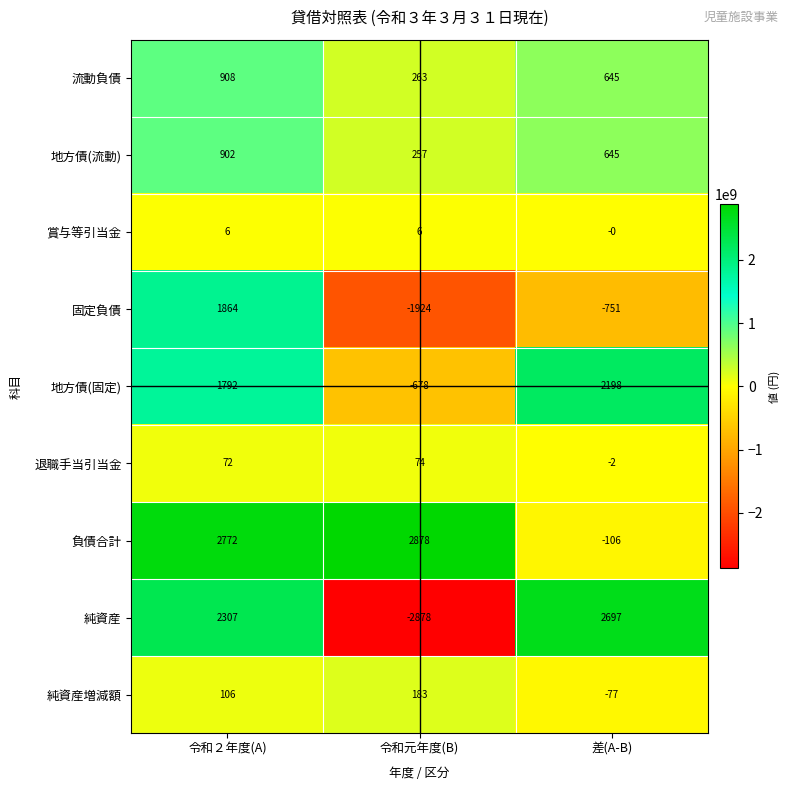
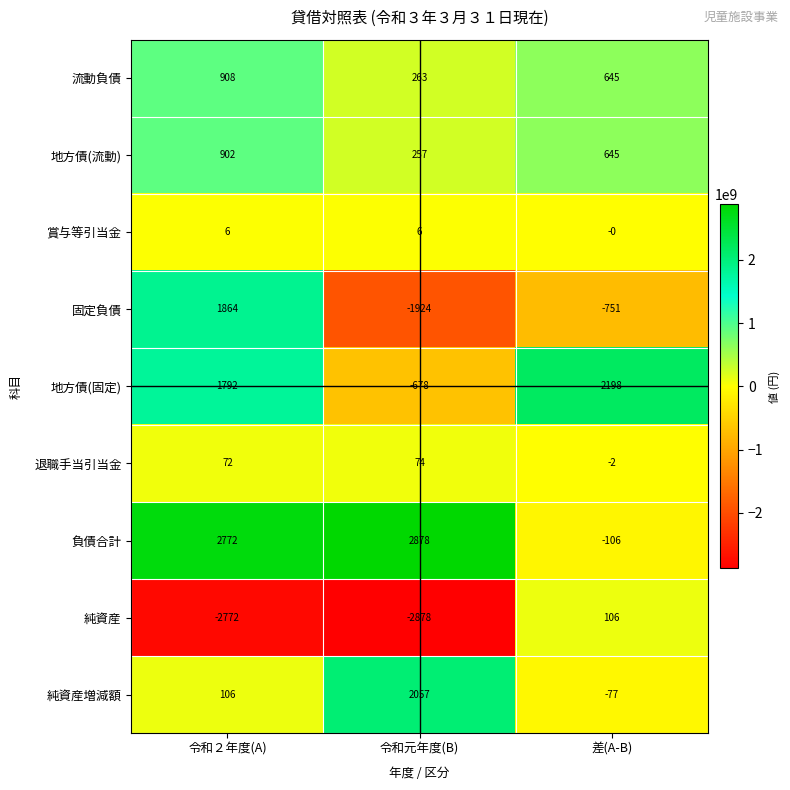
純資産, 令和２年度(A): 2307 -> -2772
純資産, 差(A-B): 2697 -> 106
純資産増減額, 令和元年度(B): 183 -> 2057
